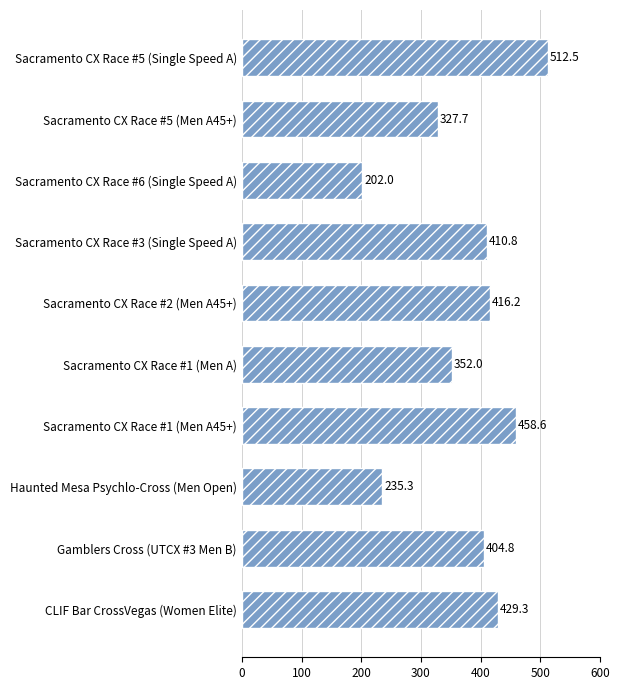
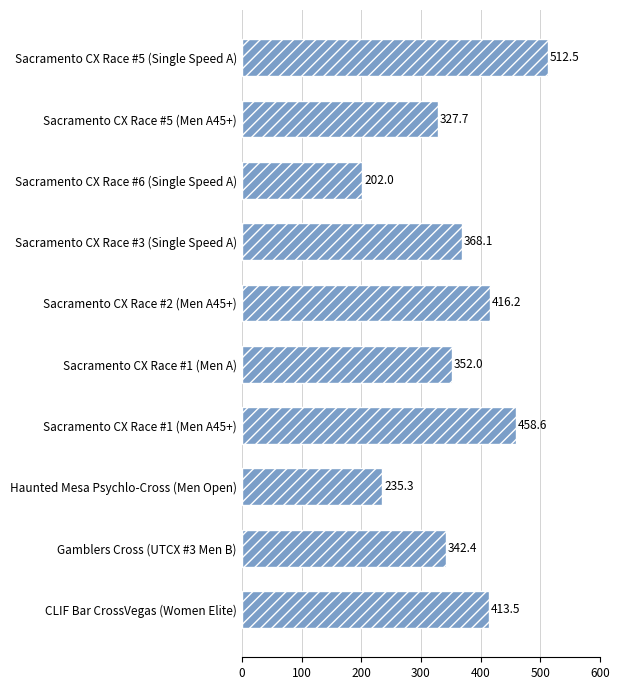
Sacramento CX Race #3 (Single Speed A): 410.8 -> 368.1
Gamblers Cross (UTCX #3 Men B): 404.8 -> 342.4
CLIF Bar CrossVegas (Women Elite): 429.3 -> 413.5
